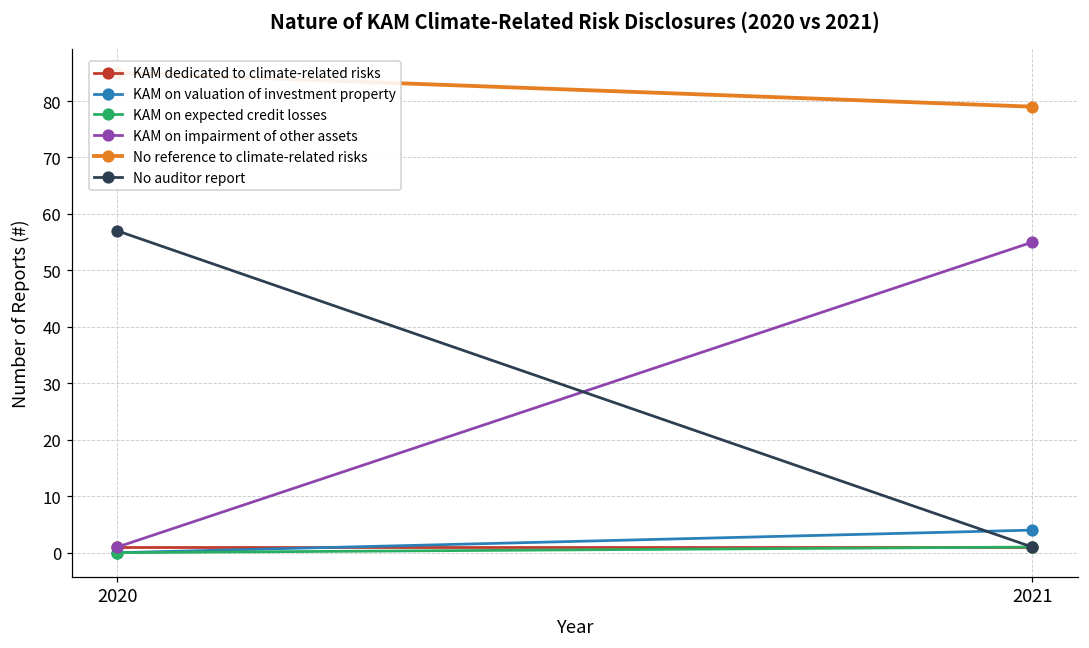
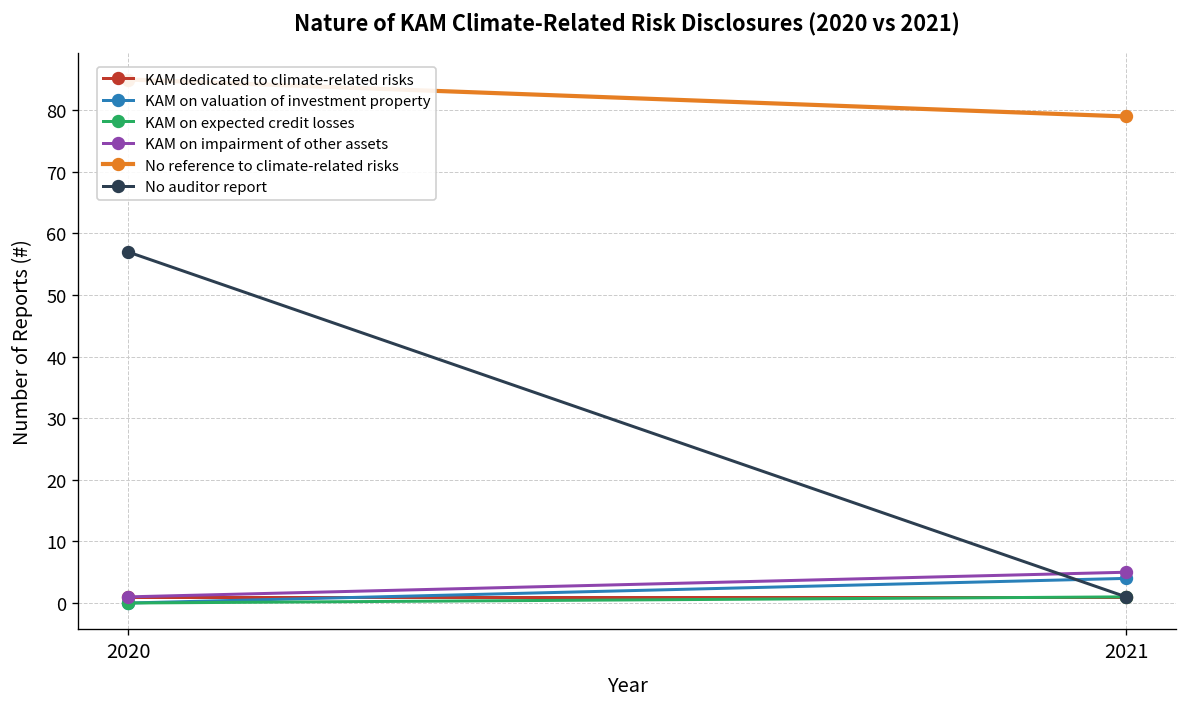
KAM on impairment of other assets, 2021: 55 -> 5
